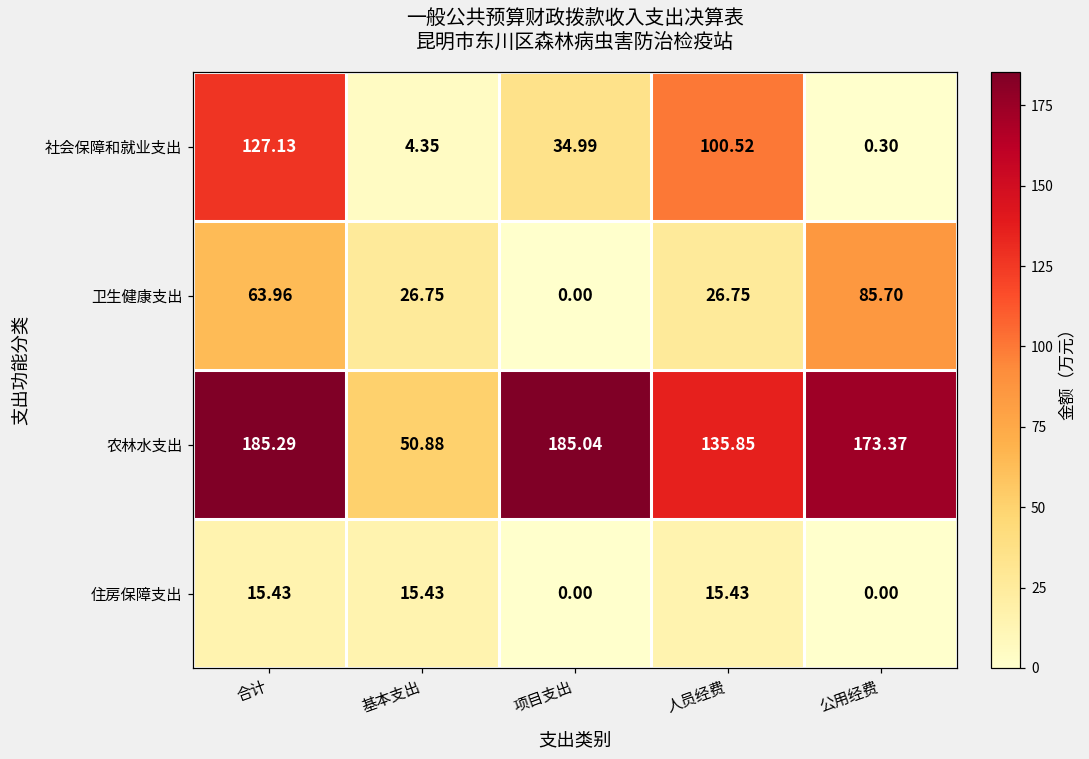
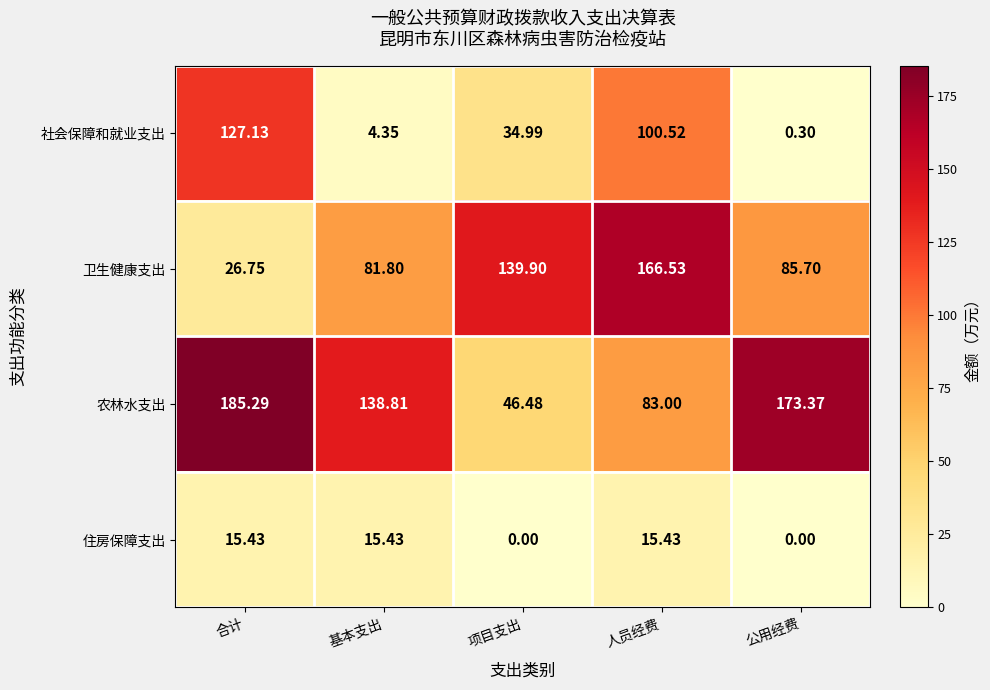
卫生健康支出, 合计: 63.96 -> 26.75
卫生健康支出, 基本支出: 26.75 -> 81.80
卫生健康支出, 项目支出: 0.00 -> 139.90
卫生健康支出, 人员经费: 26.75 -> 166.53
农林水支出, 基本支出: 50.88 -> 138.81
农林水支出, 项目支出: 185.04 -> 46.48
农林水支出, 人员经费: 135.85 -> 83.00
